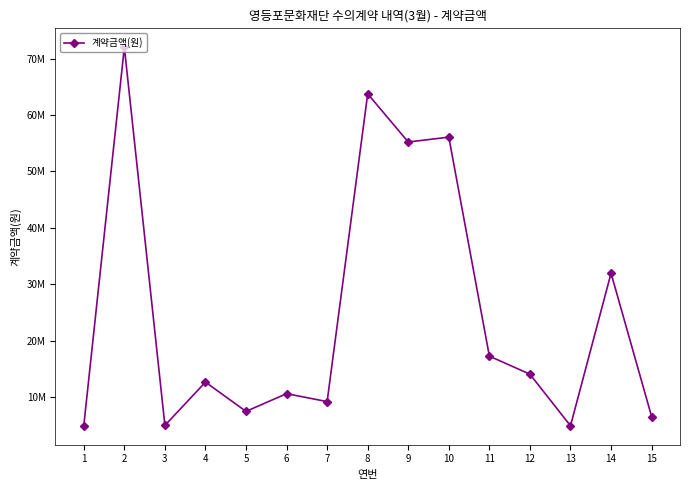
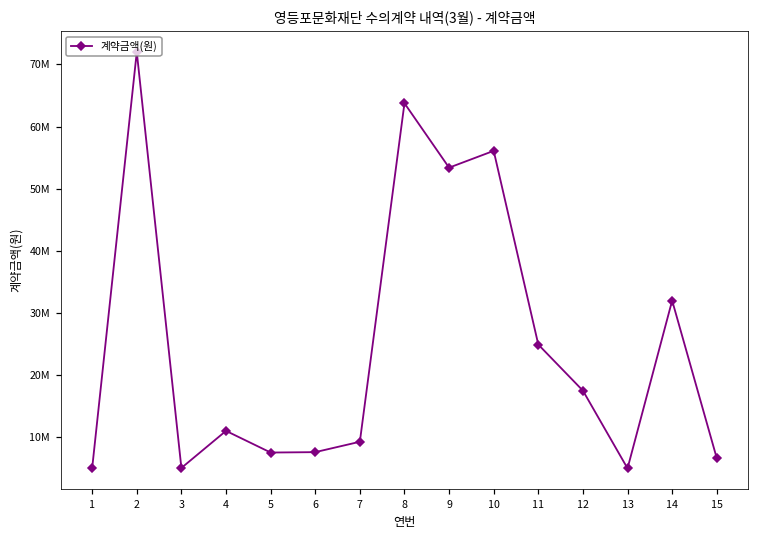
4: 13000000 -> 11000000
6: 11000000 -> 8000000
9: 55000000 -> 53000000
11: 17000000 -> 25000000
12: 14000000 -> 17000000
